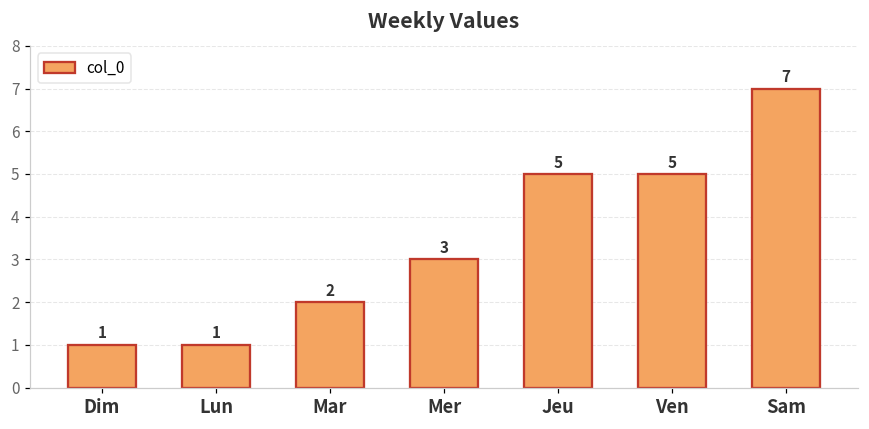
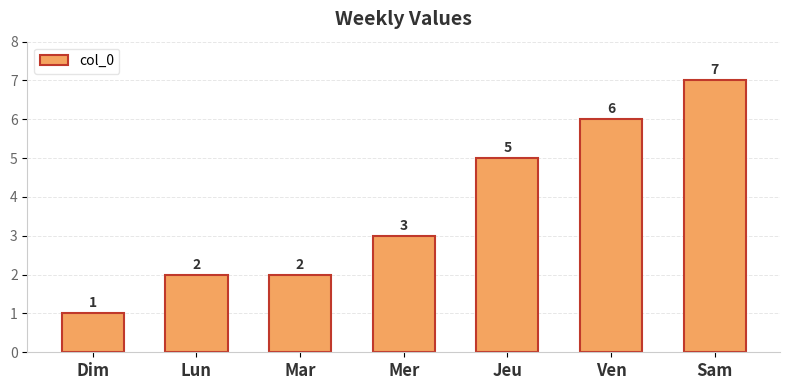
Lun: 1 -> 2
Ven: 5 -> 6
